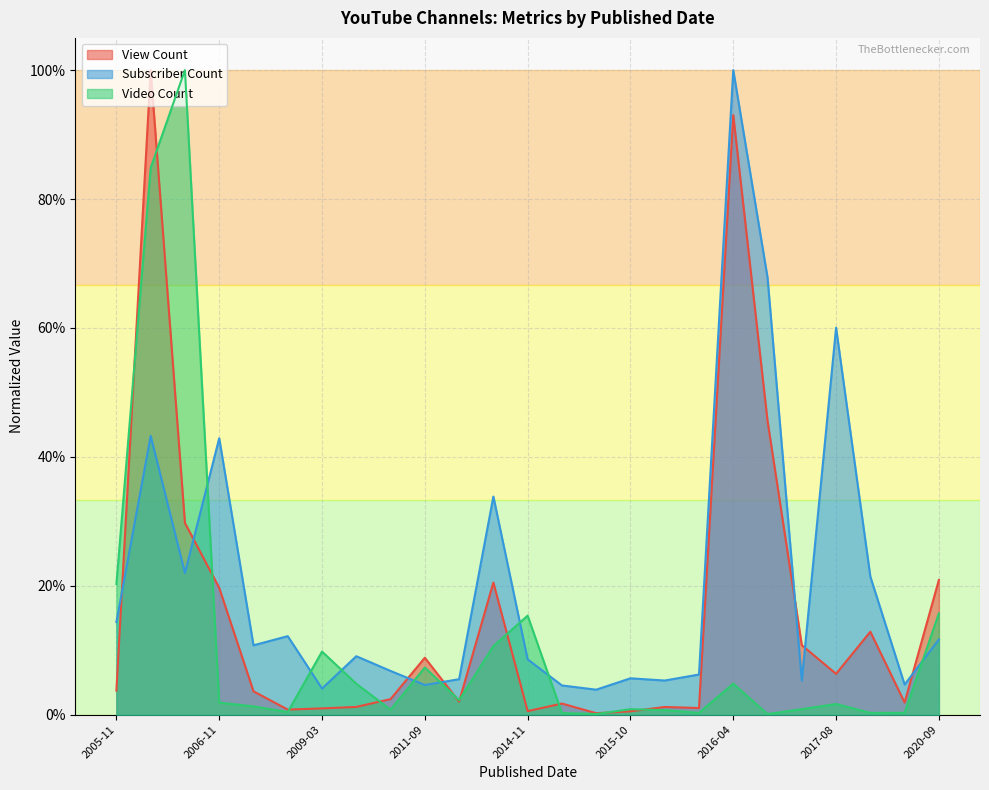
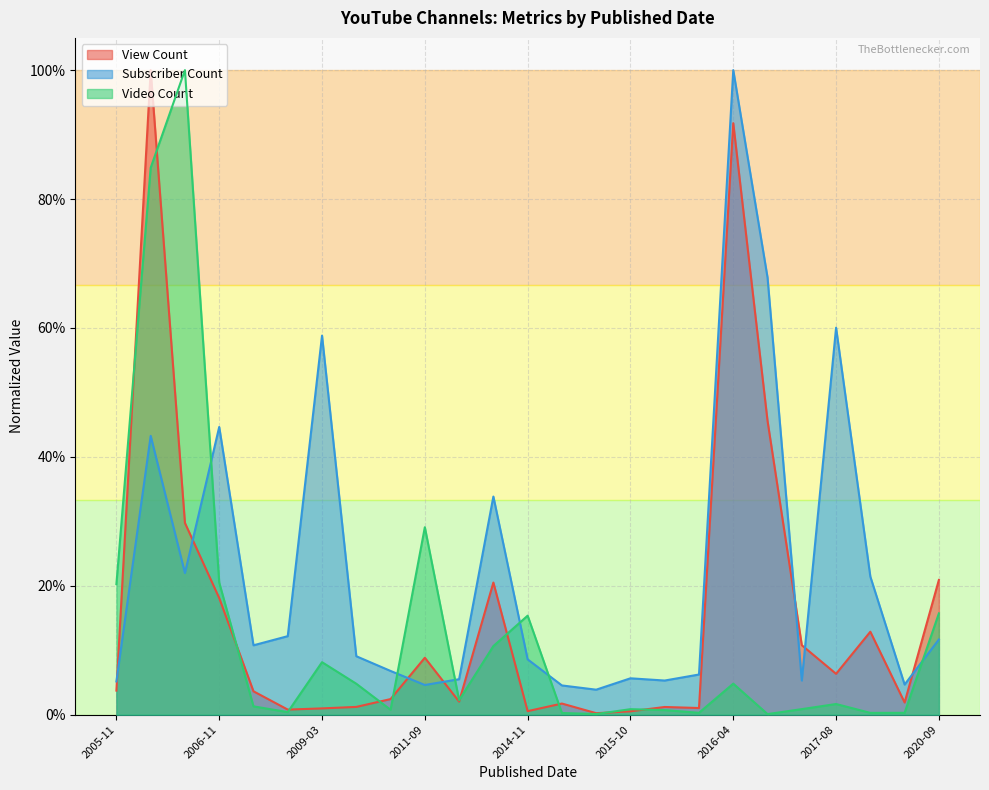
Subscriber Count, 2005-11: 14% -> 5%
View Count, 2006-11: 20% -> 18%
Subscriber Count, 2006-11: 43% -> 45%
Video Count, 2006-11: 2% -> 21%
Subscriber Count, 2009-03: 4% -> 59%
Video Count, 2009-03: 10% -> 8%
Video Count, 2011-09: 7% -> 29%
View Count, 2016-04: 93% -> 92%
